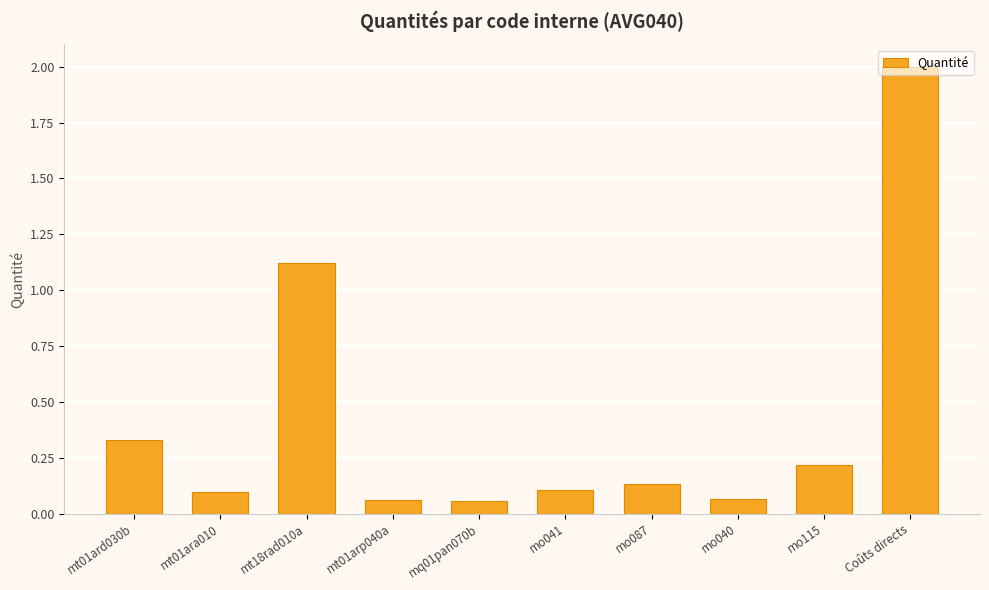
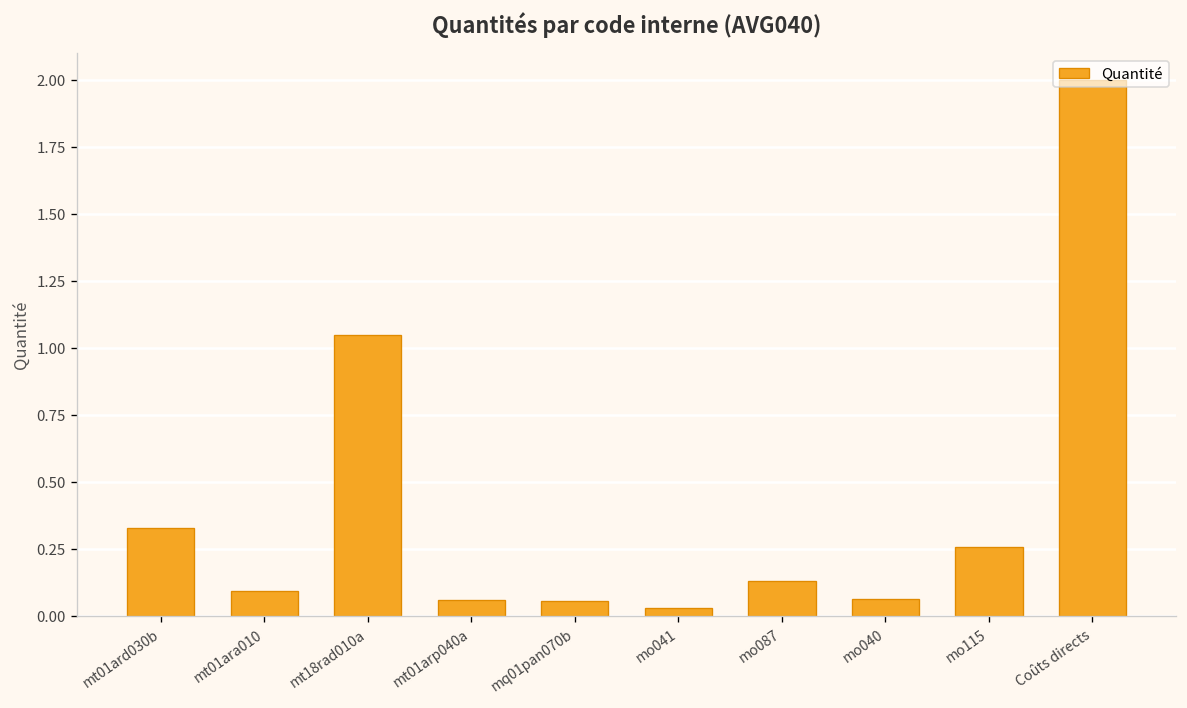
mt18rad010a: 1.12 -> 1.05
mo041: 0.11 -> 0.03
mo115: 0.22 -> 0.26
